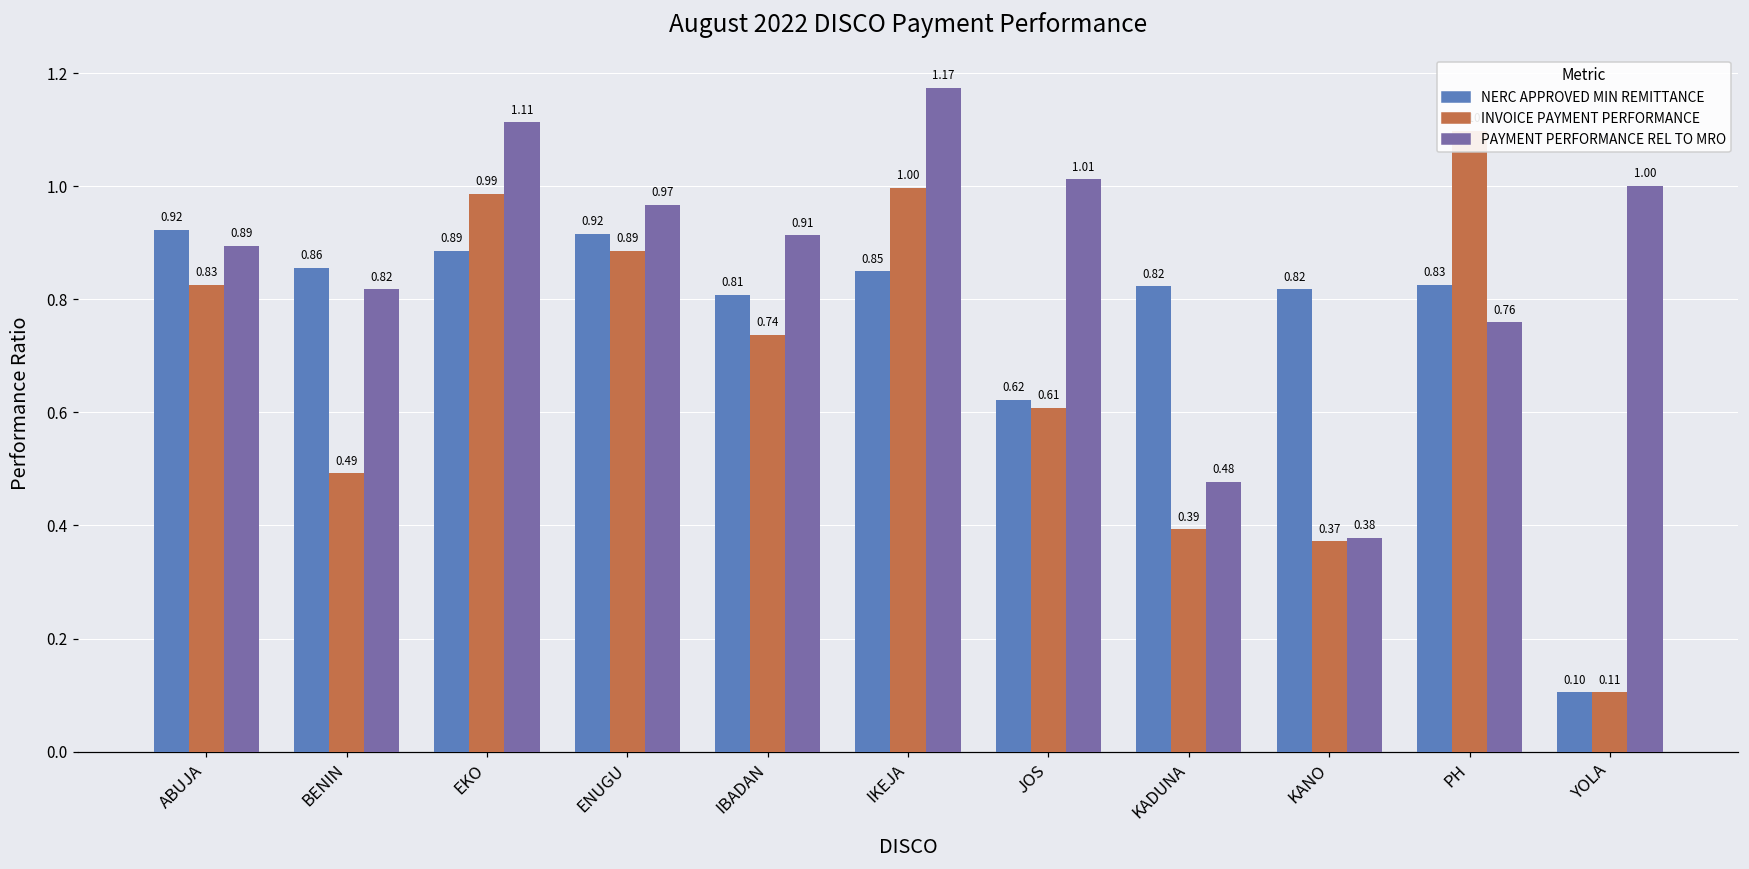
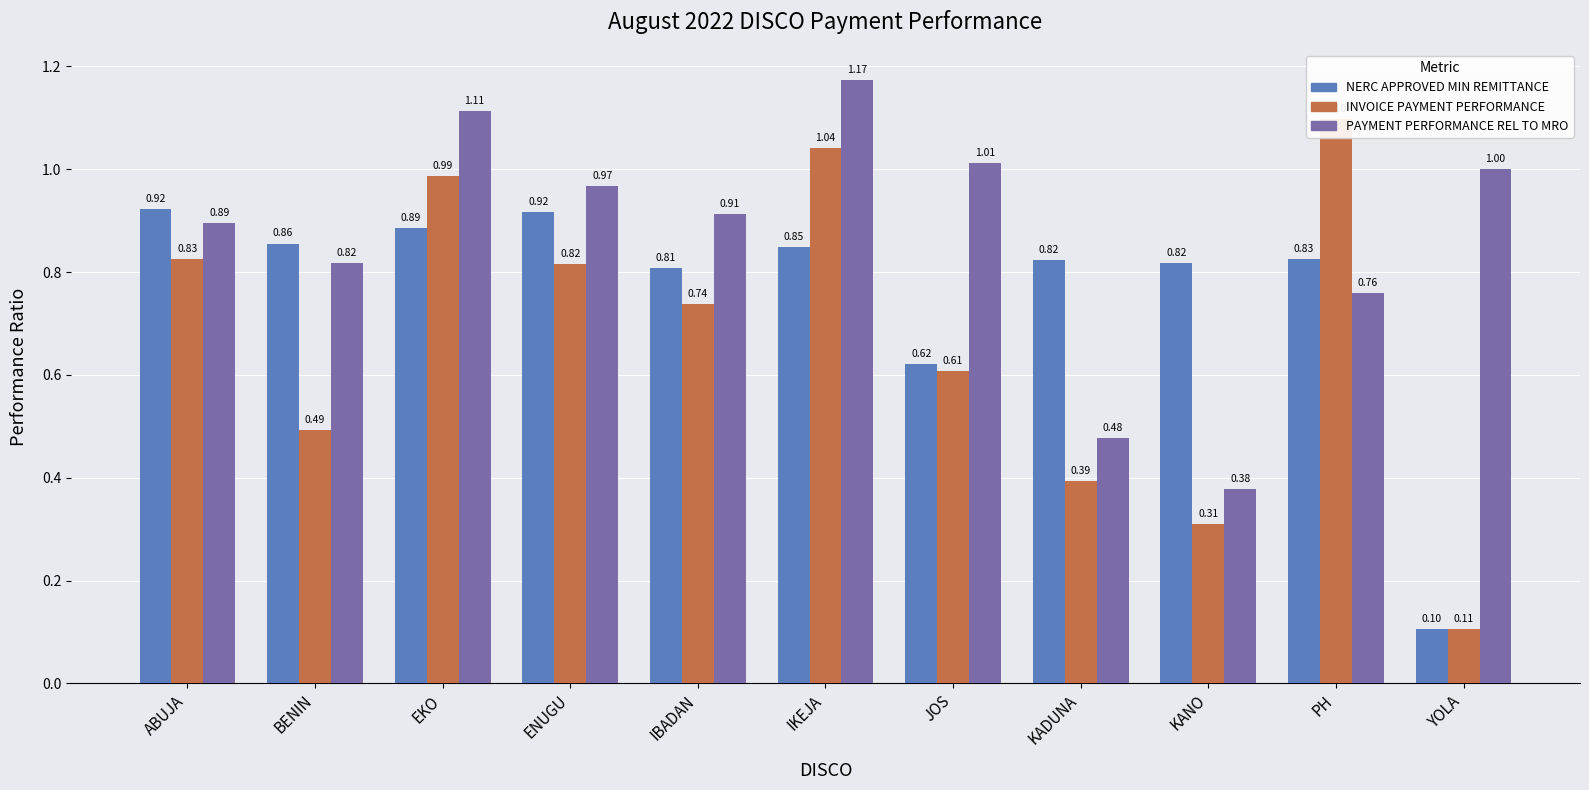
INVOICE PAYMENT PERFORMANCE, ENUGU: 0.89 -> 0.82
INVOICE PAYMENT PERFORMANCE, IKEJA: 1.00 -> 1.04
INVOICE PAYMENT PERFORMANCE, KANO: 0.37 -> 0.31
